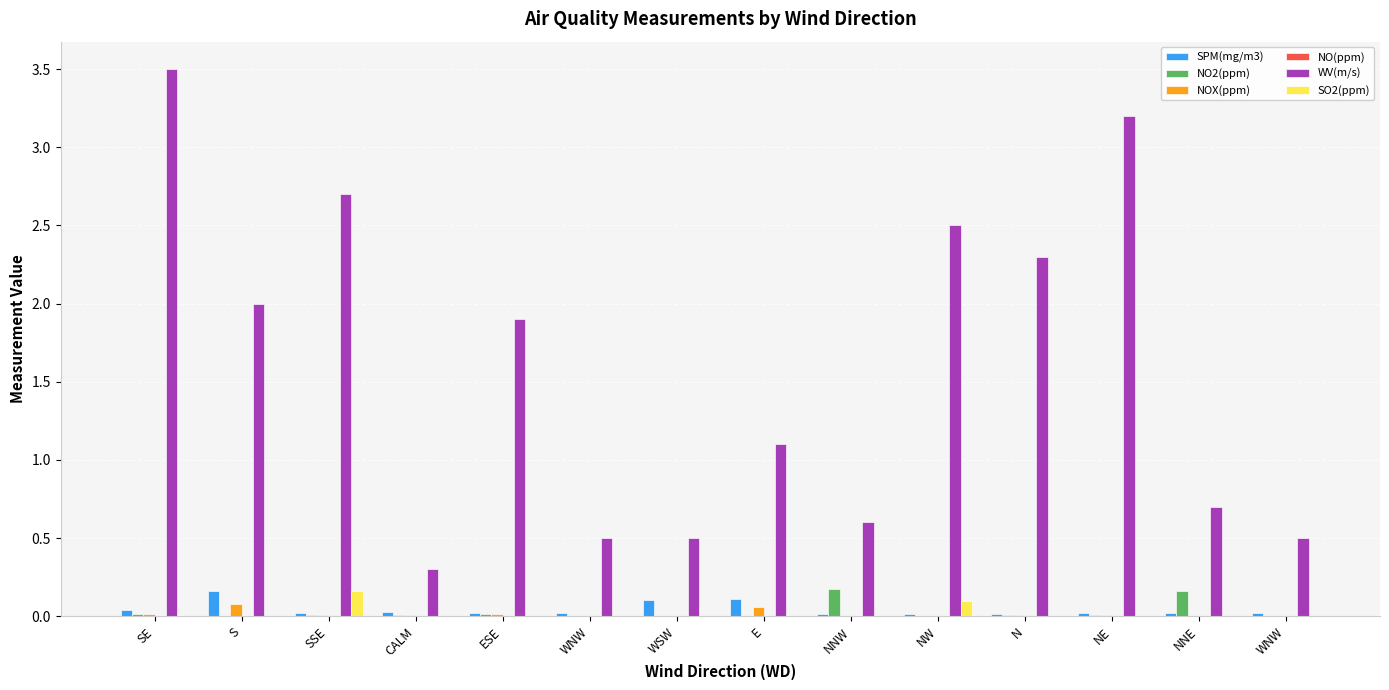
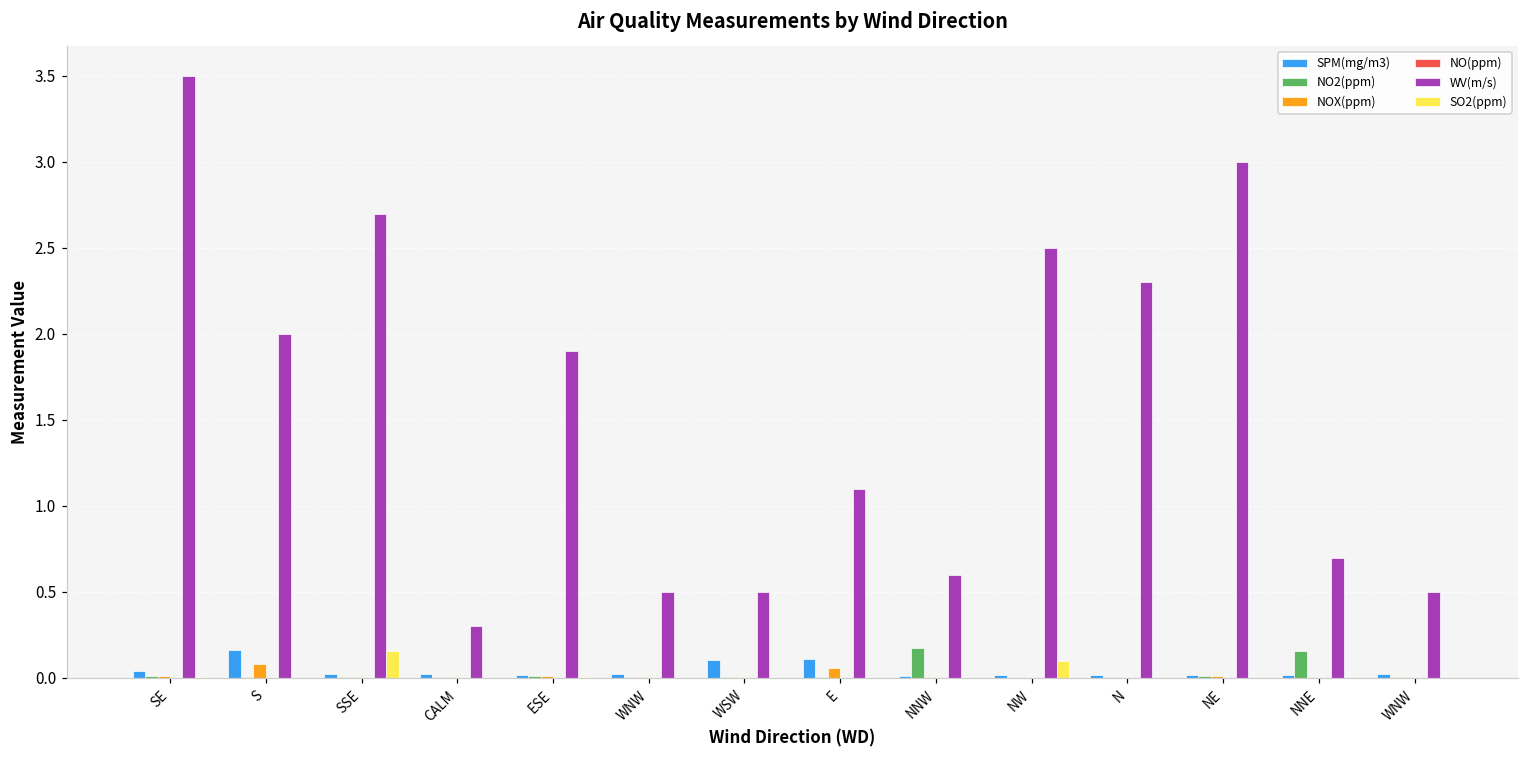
WV(m/s), NE: 3.2 -> 3.0
